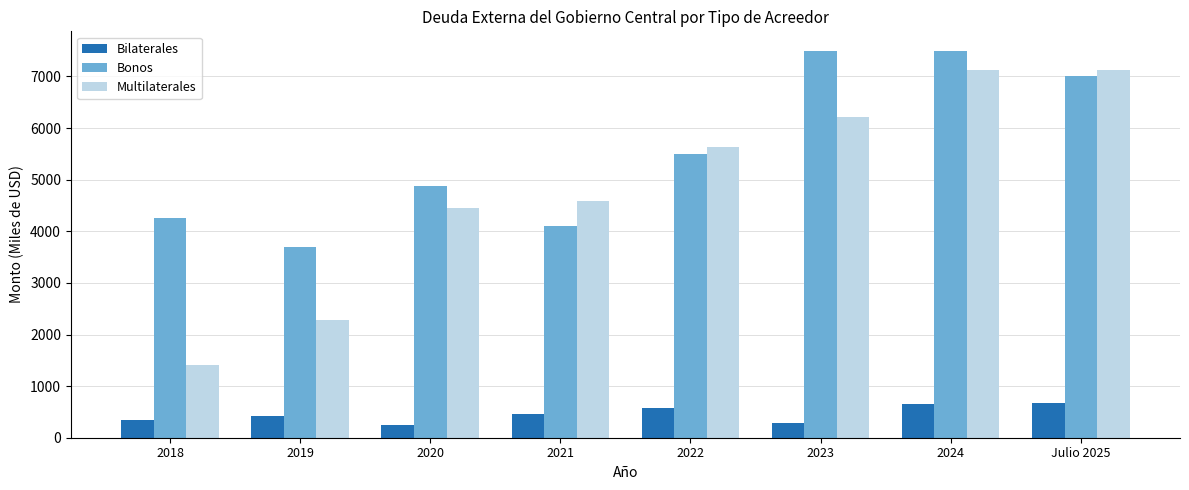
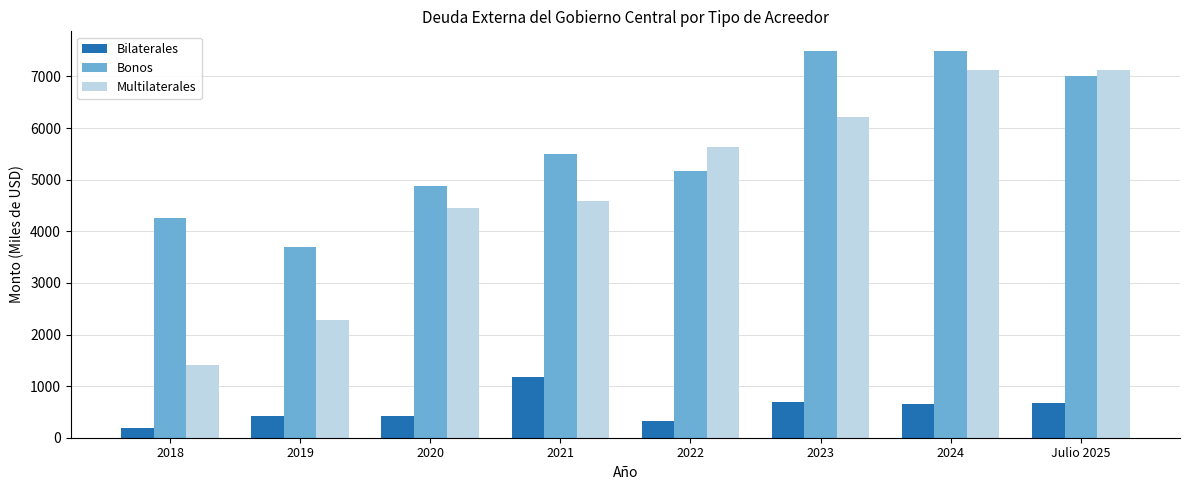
Bilaterales, 2018: 300 -> 200
Bilaterales, 2020: 200 -> 400
Bilaterales, 2021: 500 -> 1200
Bonos, 2021: 4100 -> 5500
Bilaterales, 2022: 600 -> 300
Bonos, 2022: 5500 -> 5200
Bilaterales, 2023: 300 -> 700
